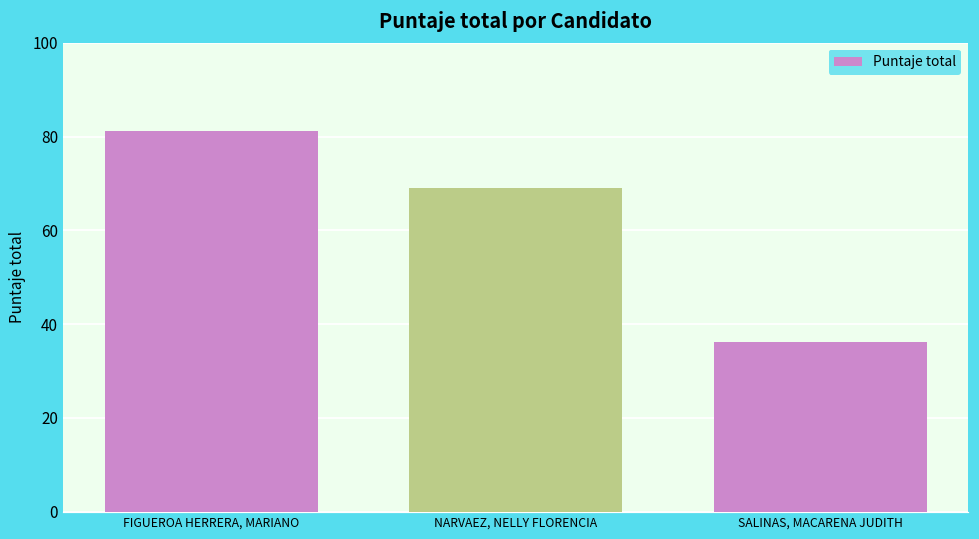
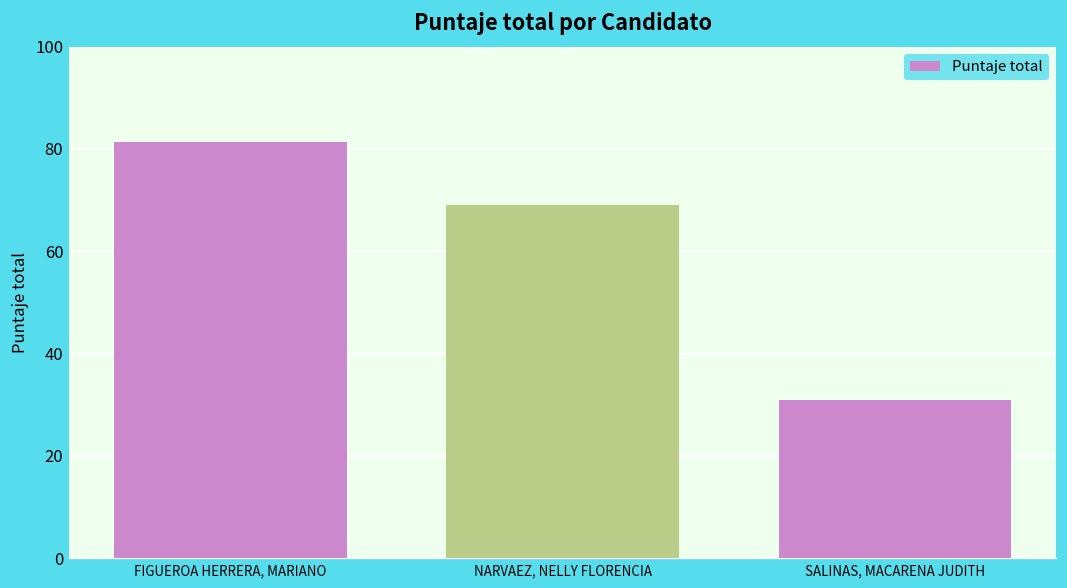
SALINAS, MACARENA JUDITH: 36 -> 31
